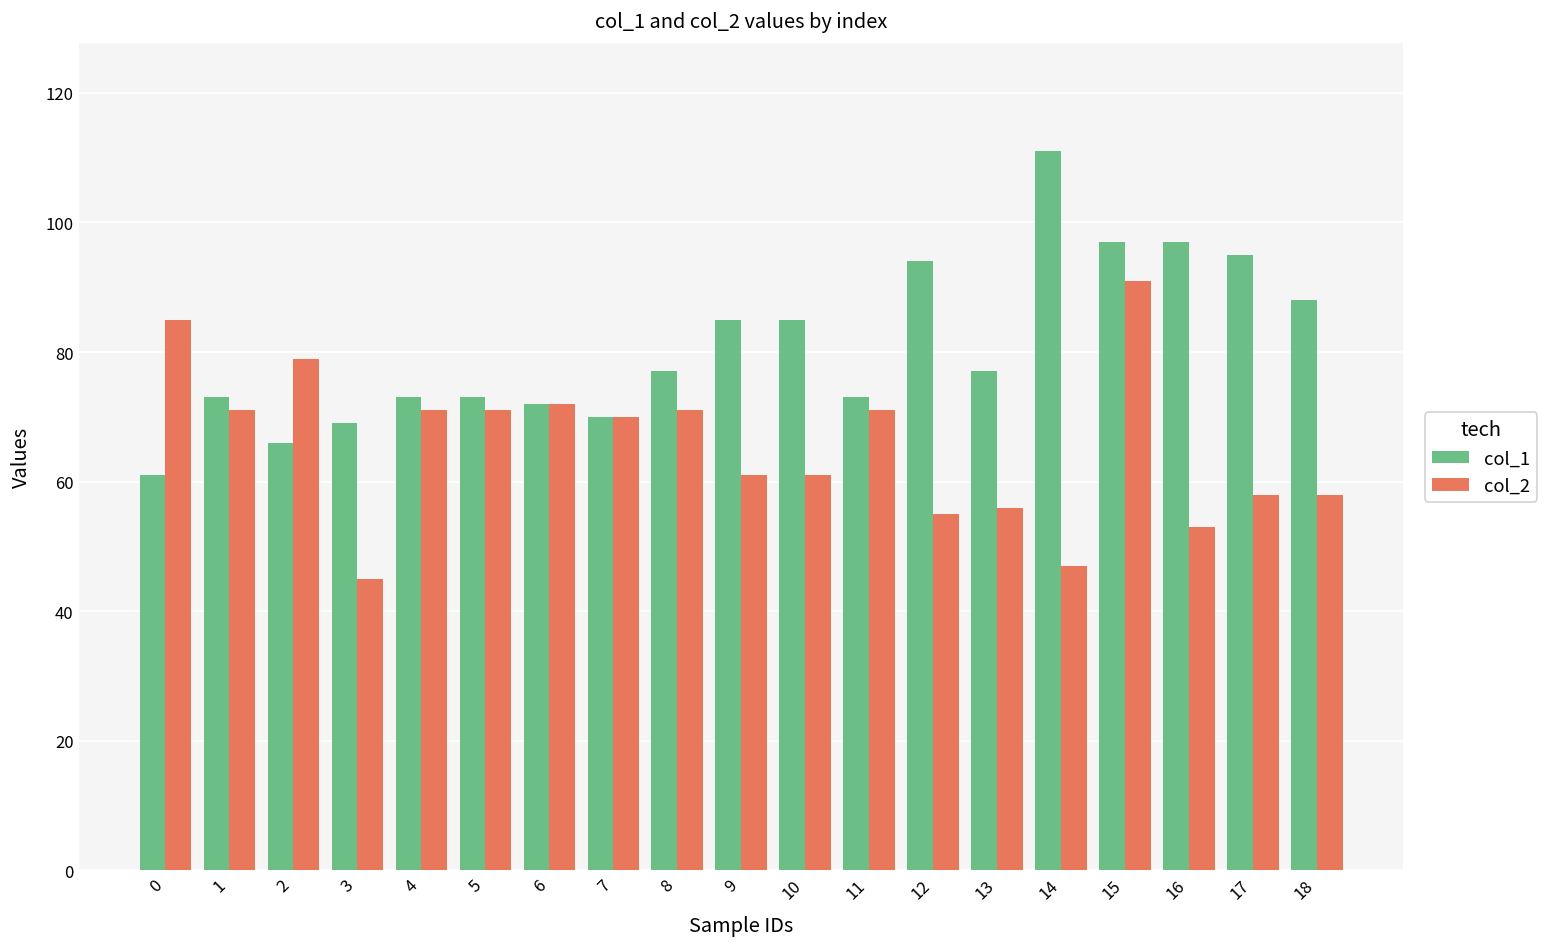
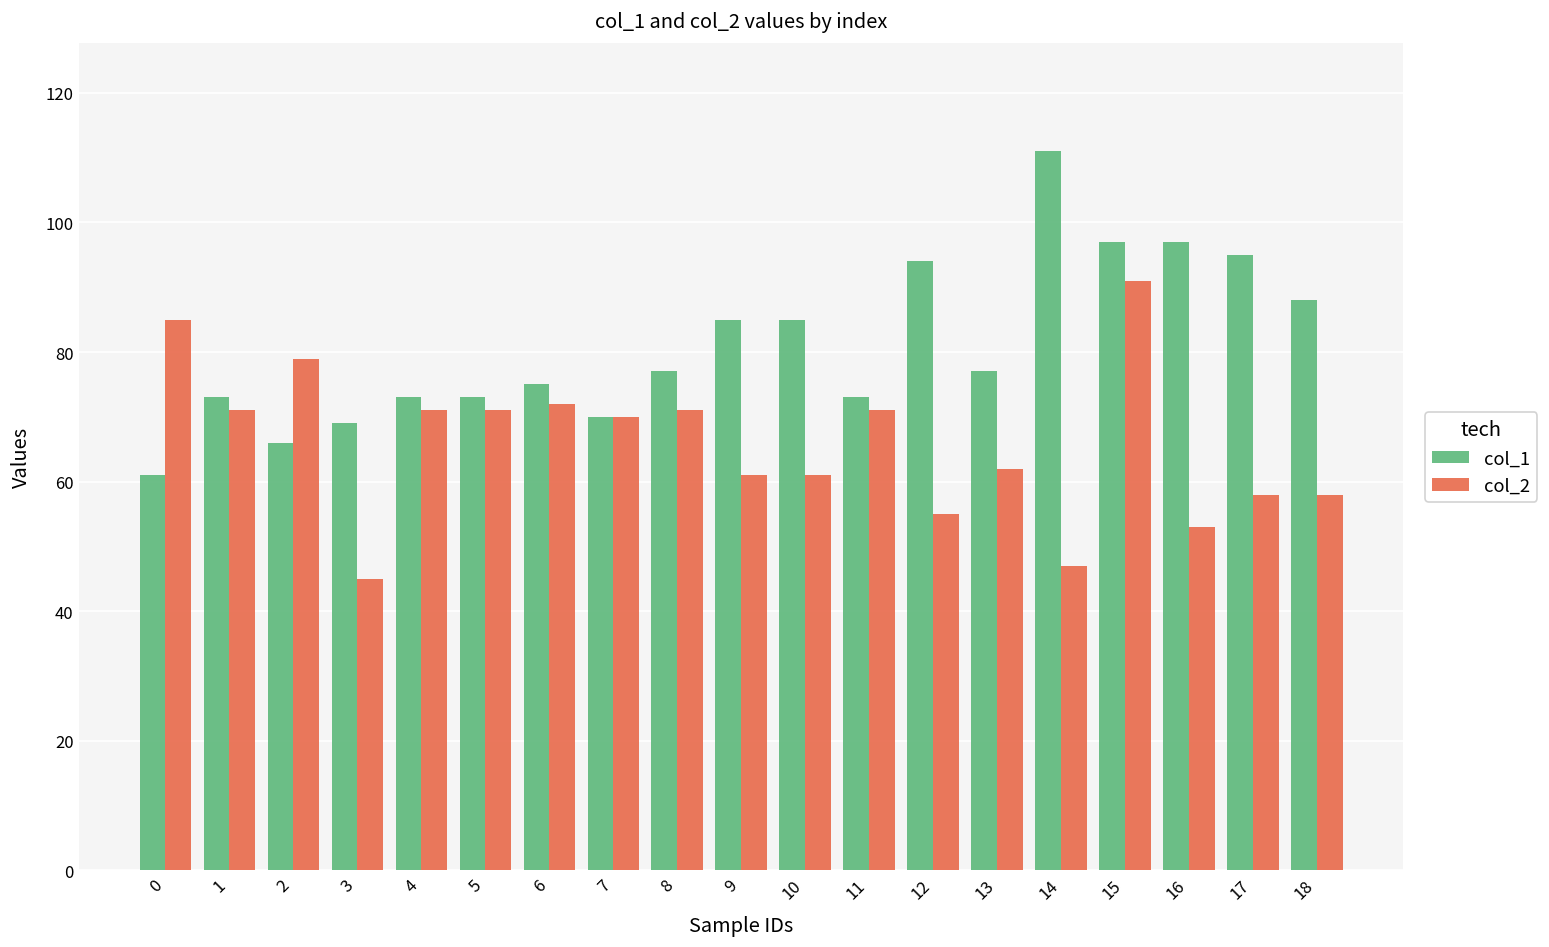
col_1, 6: 72 -> 75
col_2, 13: 56 -> 62
